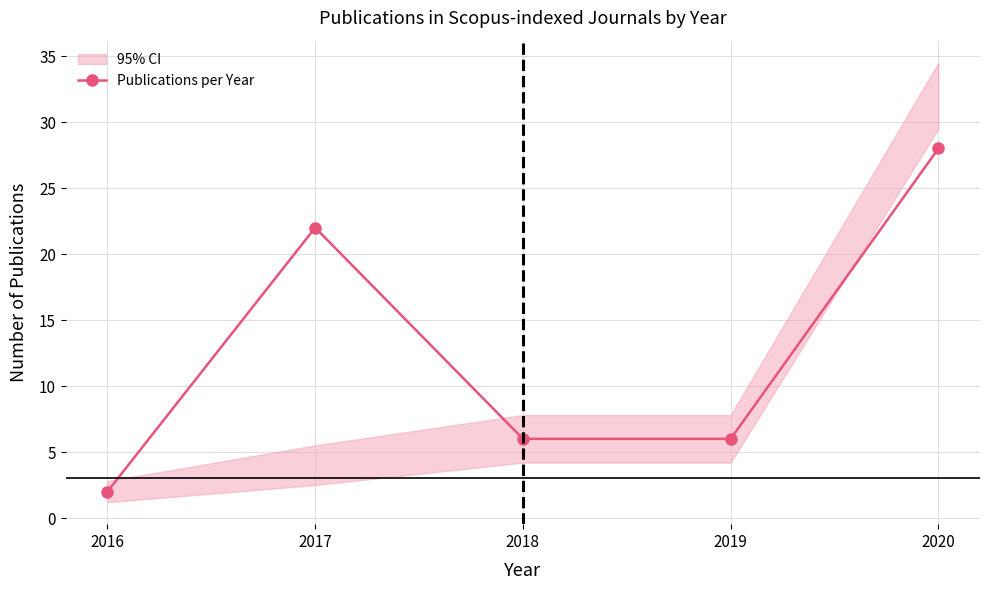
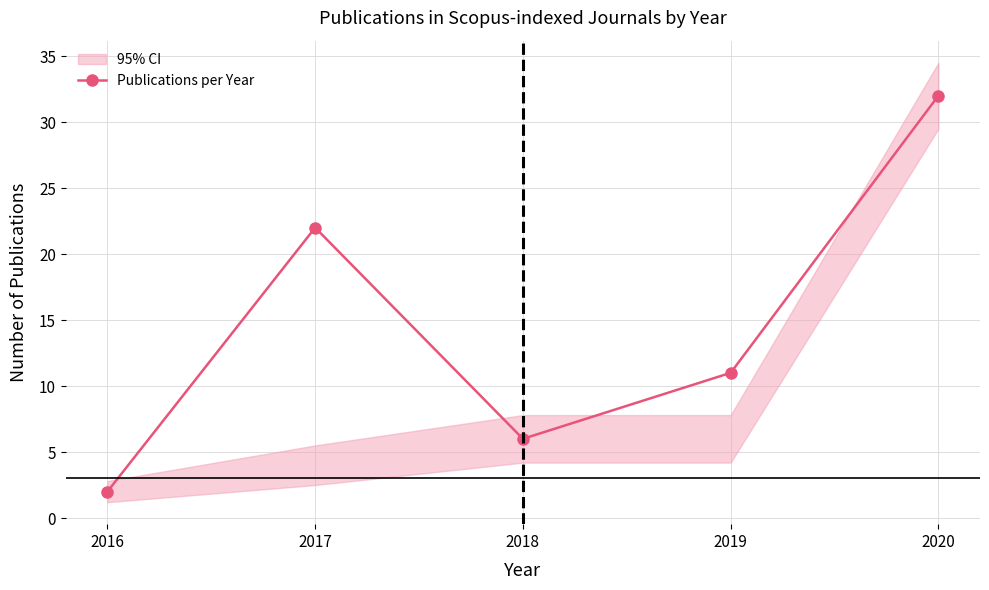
Publications per Year, 2019: 6 -> 11
Publications per Year, 2020: 28 -> 32
